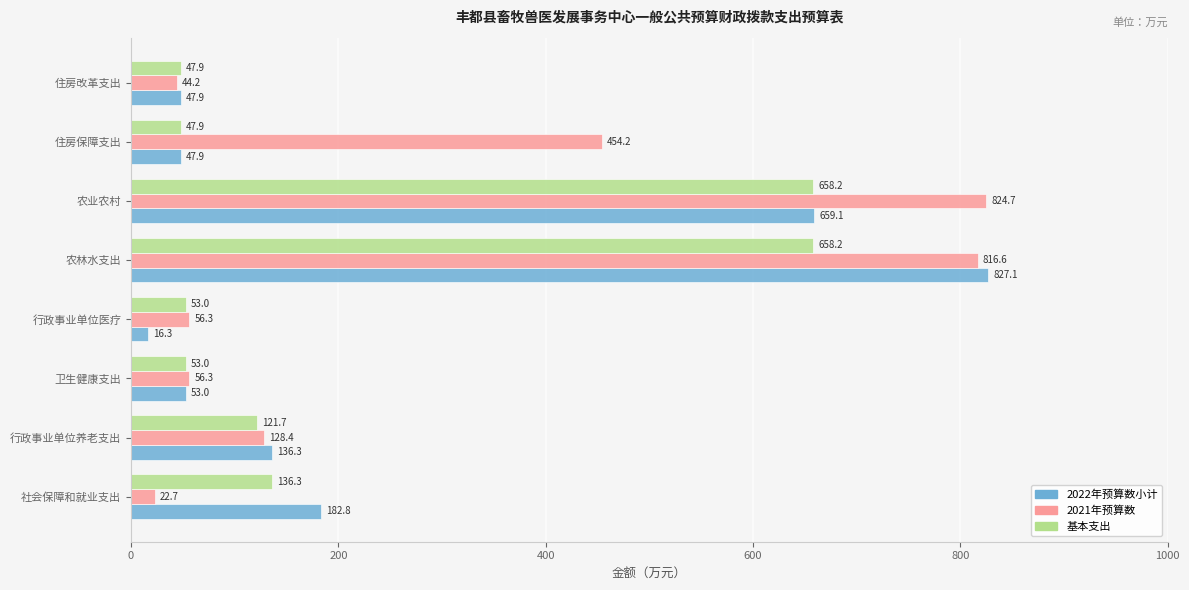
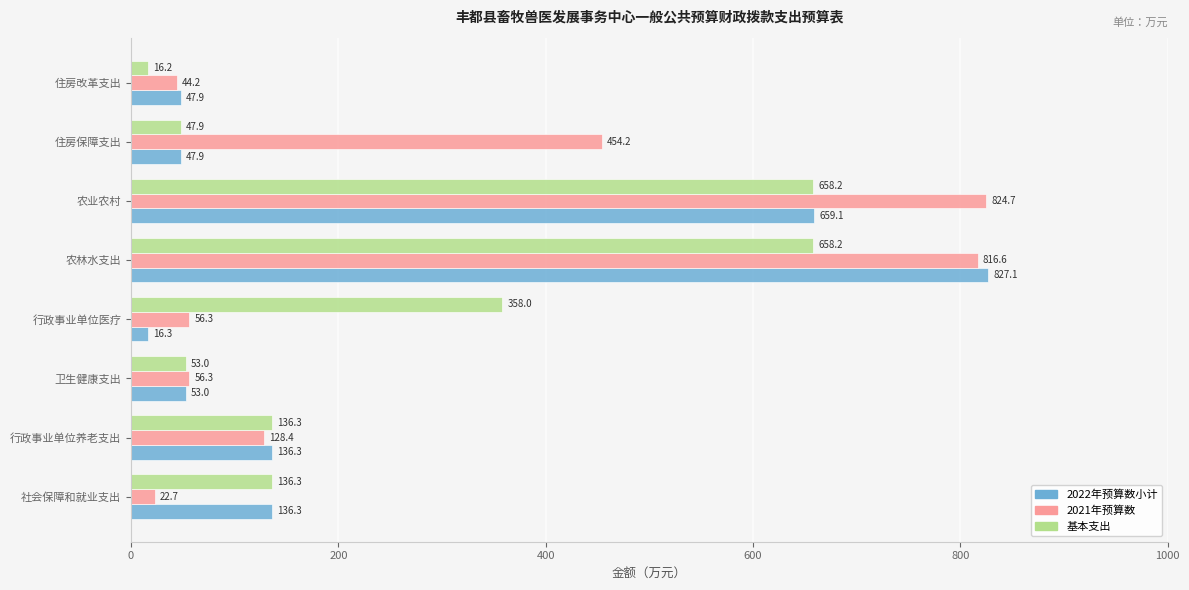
基本支出, 住房改革支出: 47.9 -> 16.2
基本支出, 行政事业单位医疗: 53.0 -> 358.0
基本支出, 行政事业单位养老支出: 121.7 -> 136.3
2022年预算数小计, 社会保障和就业支出: 182.8 -> 136.3
